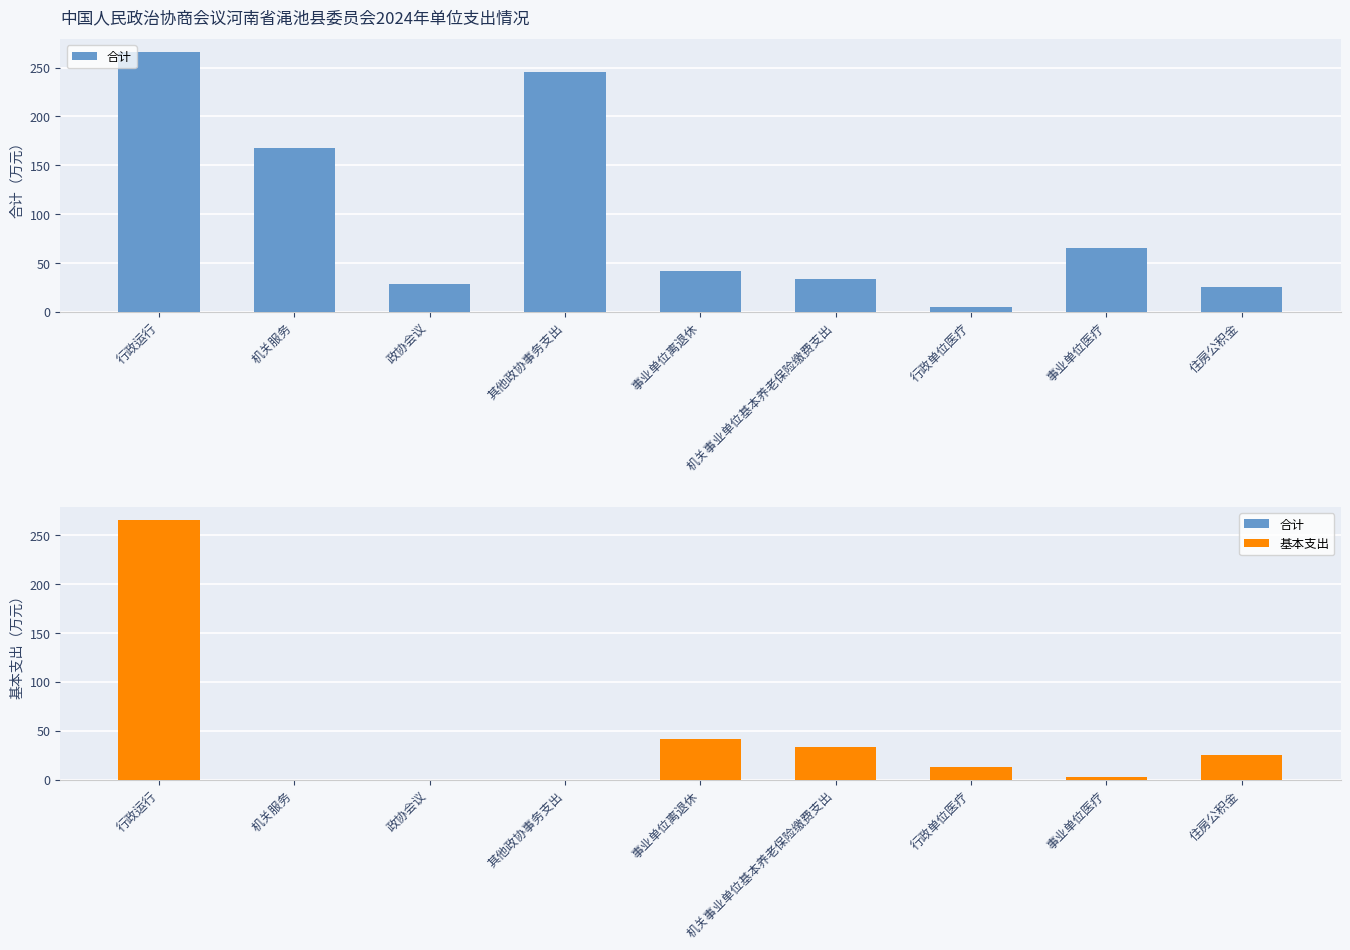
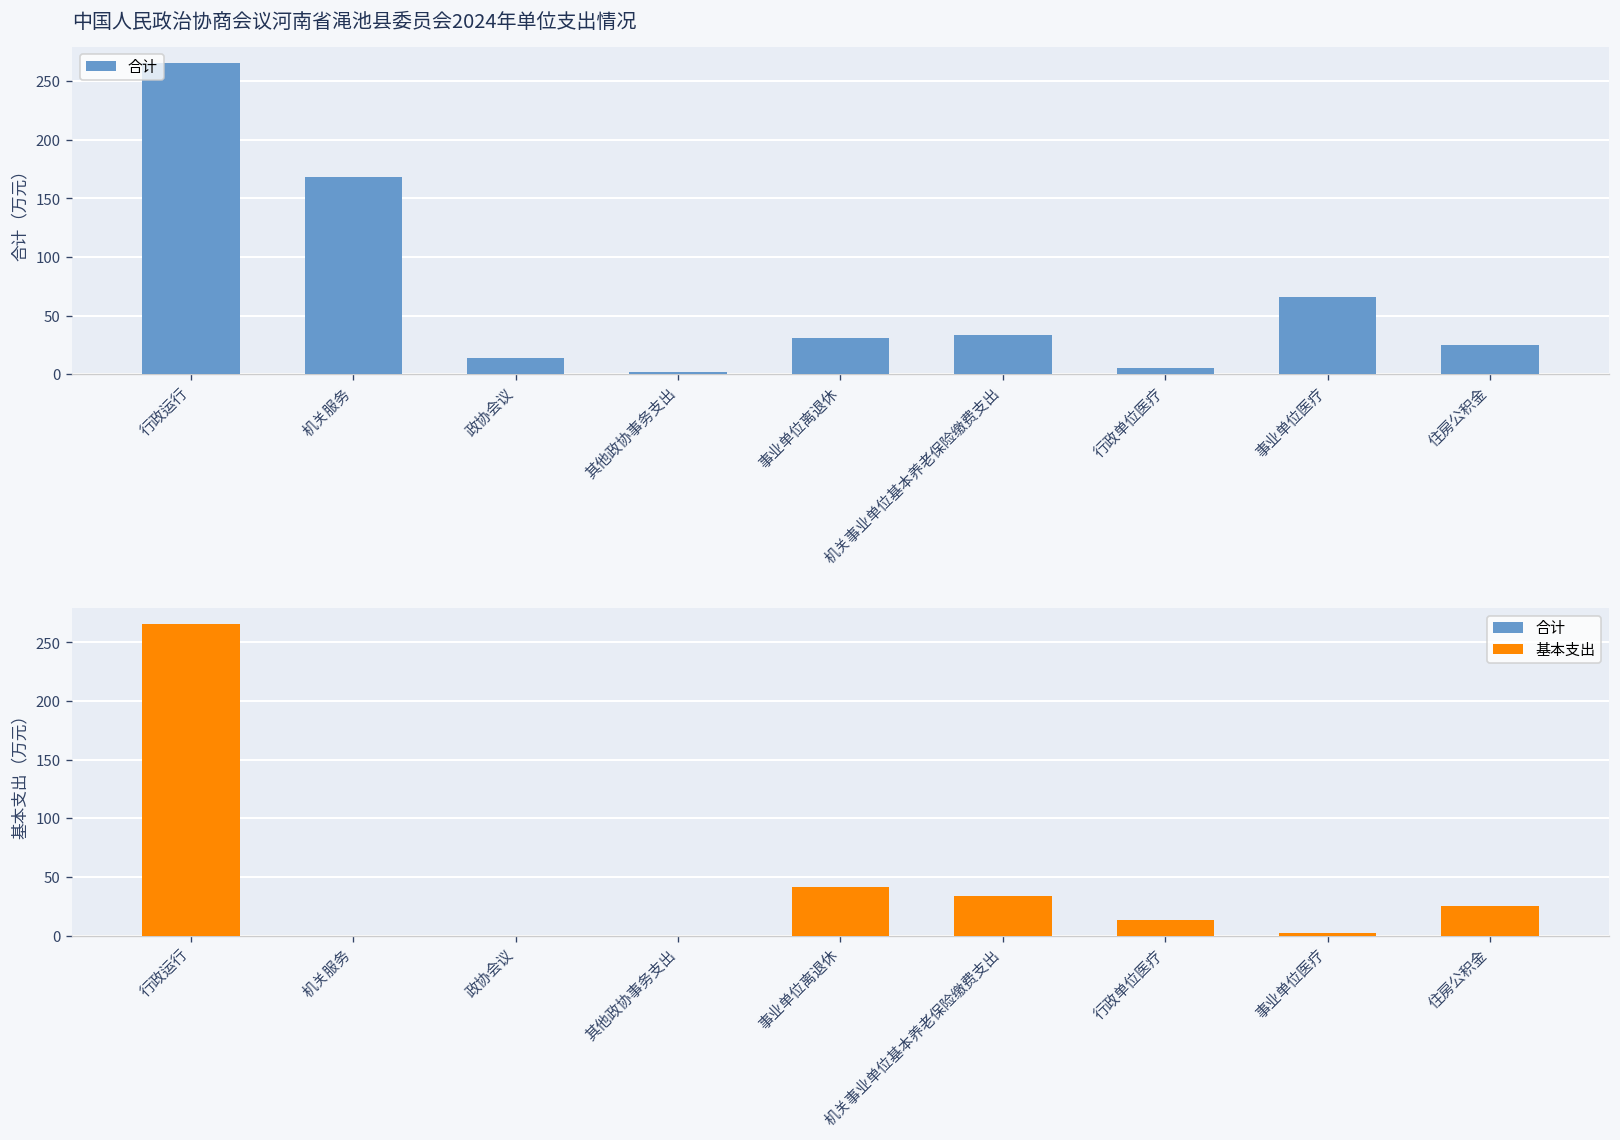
中国人民政治协商会议河南省渑池县委员会2024年单位支出情况, 政协会议: 30 -> 10
中国人民政治协商会议河南省渑池县委员会2024年单位支出情况, 其他政协事务支出: 250 -> 0
中国人民政治协商会议河南省渑池县委员会2024年单位支出情况, 事业单位离退休: 40 -> 30
